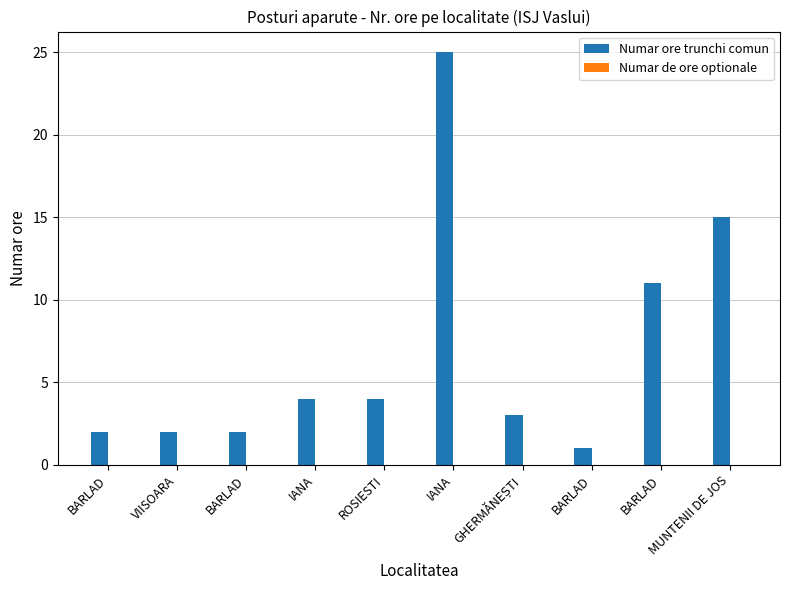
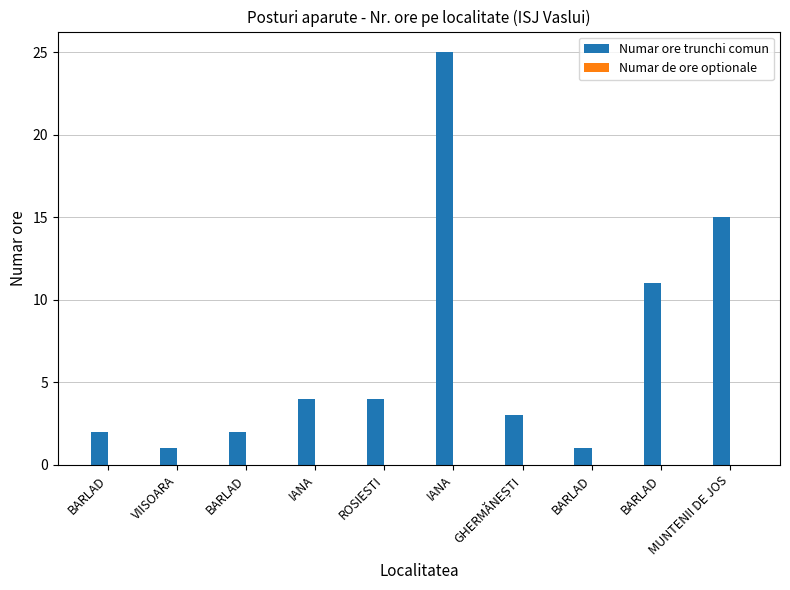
Numar ore trunchi comun, VIISOARA: 2 -> 1
